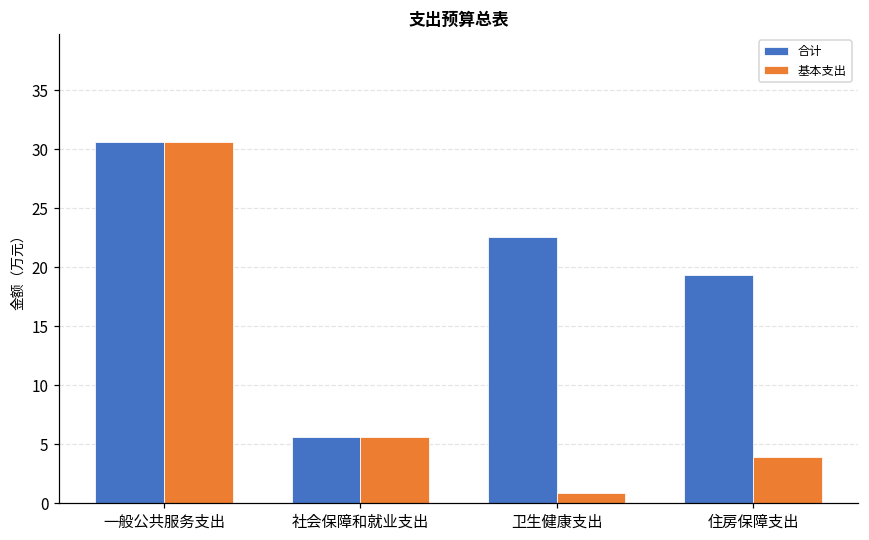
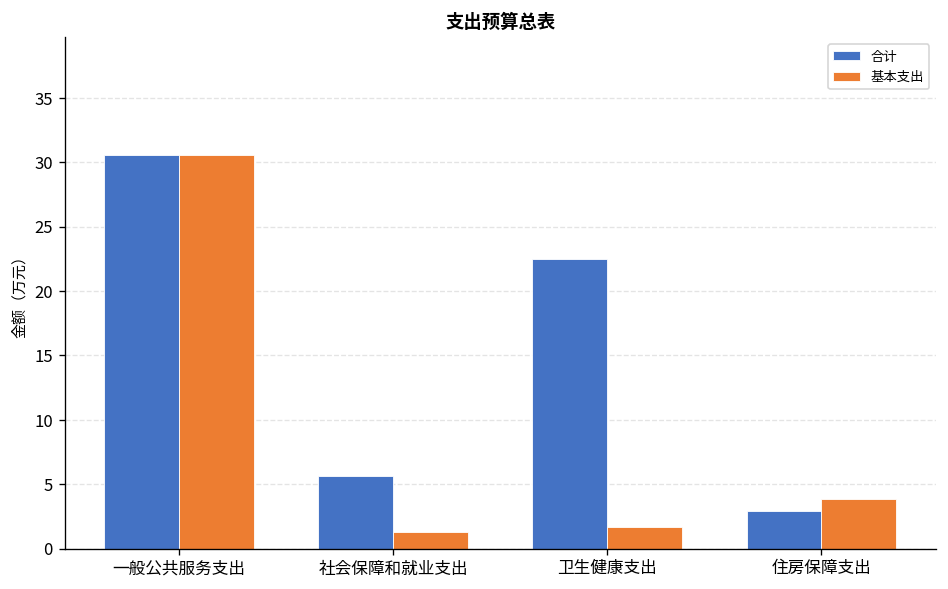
基本支出, 社会保障和就业支出: 5.6 -> 1.3
基本支出, 卫生健康支出: 0.8 -> 1.7
合计, 住房保障支出: 19.3 -> 2.9
